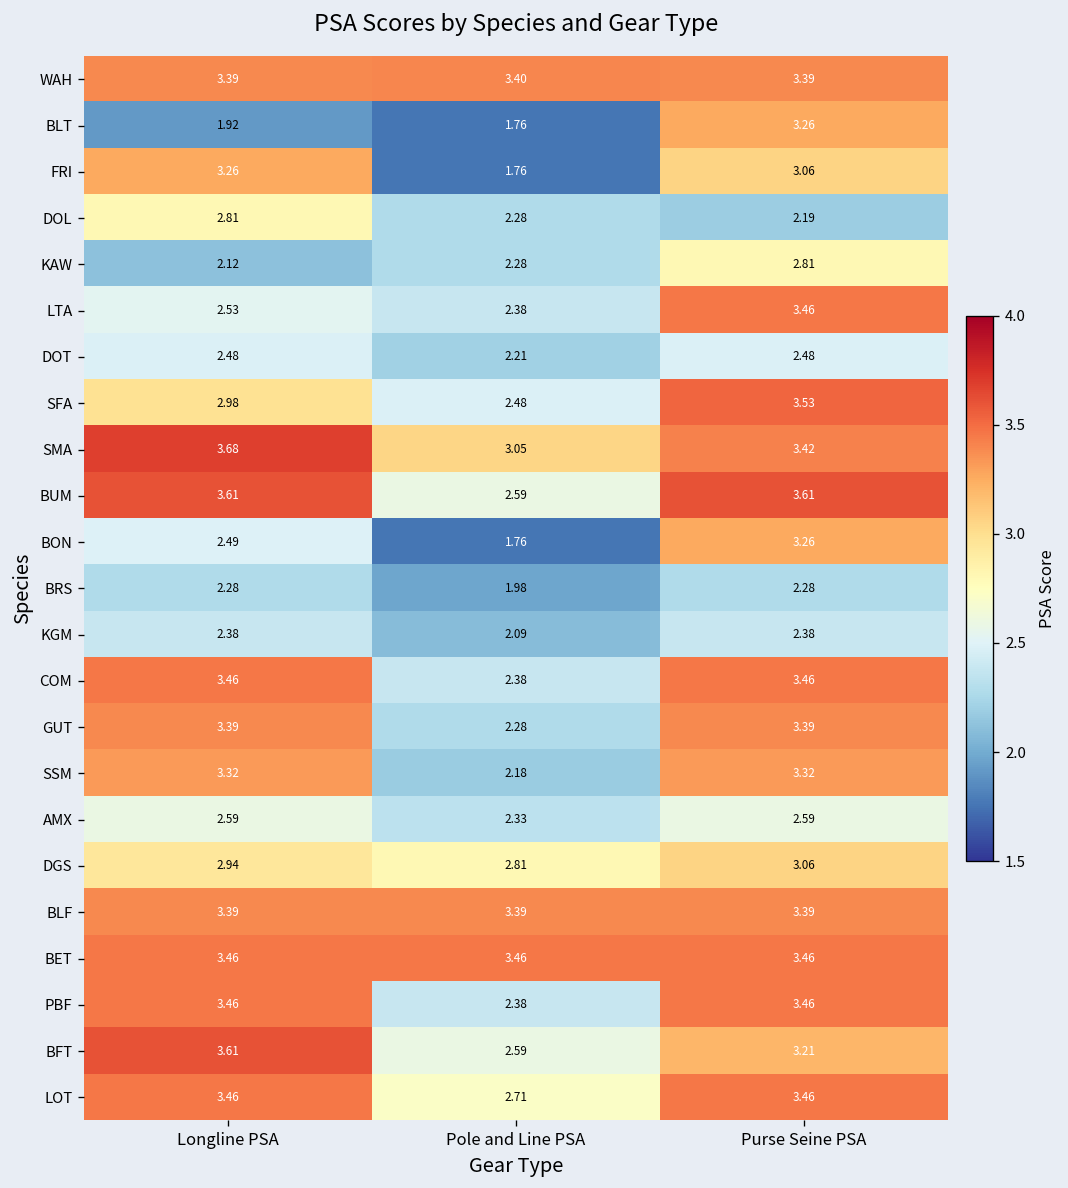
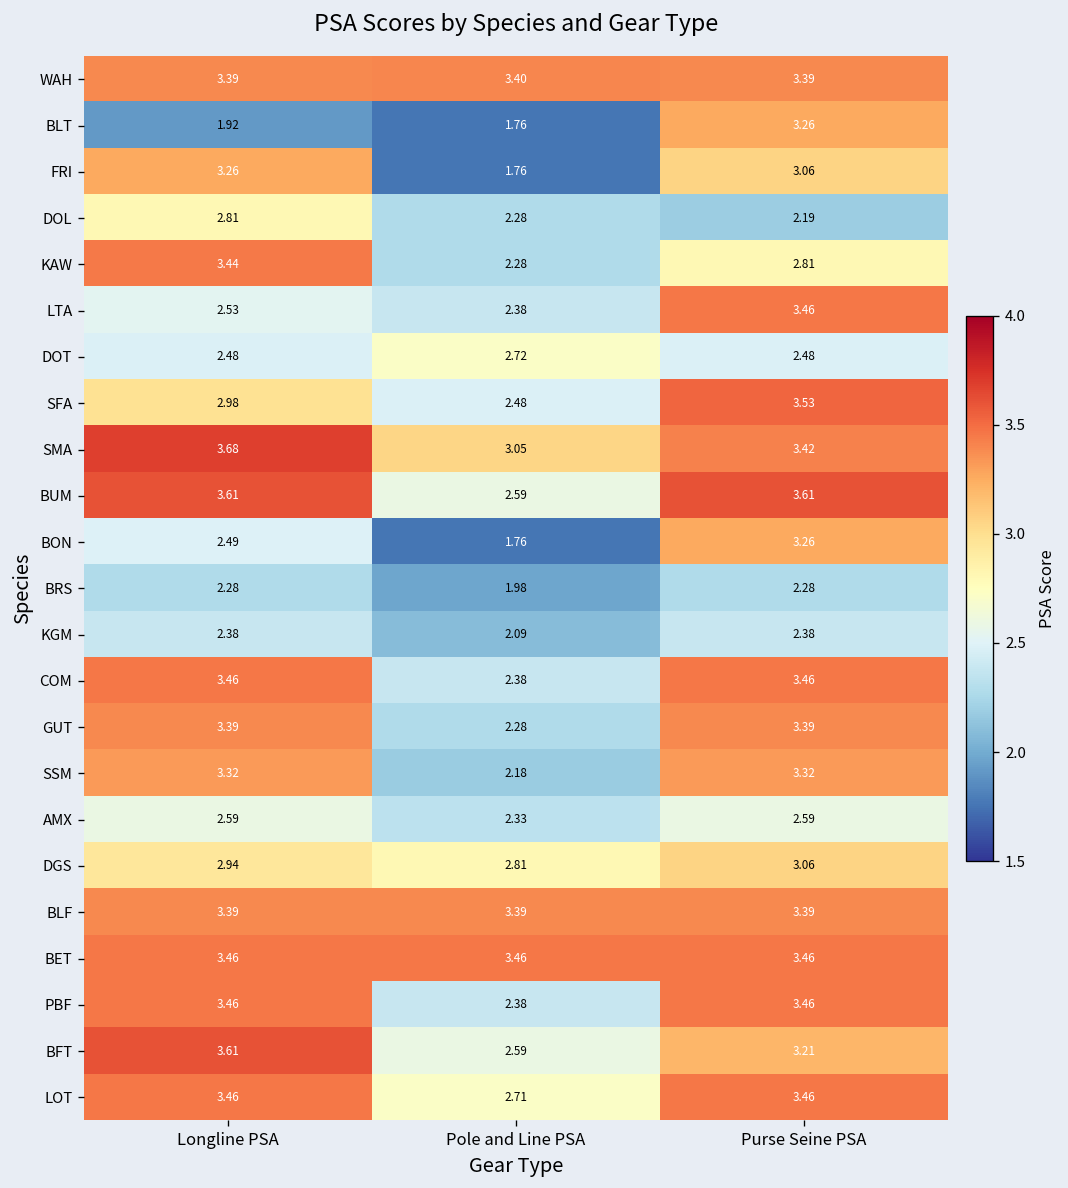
KAW, Longline PSA: 2.12 -> 3.44
DOT, Pole and Line PSA: 2.21 -> 2.72
